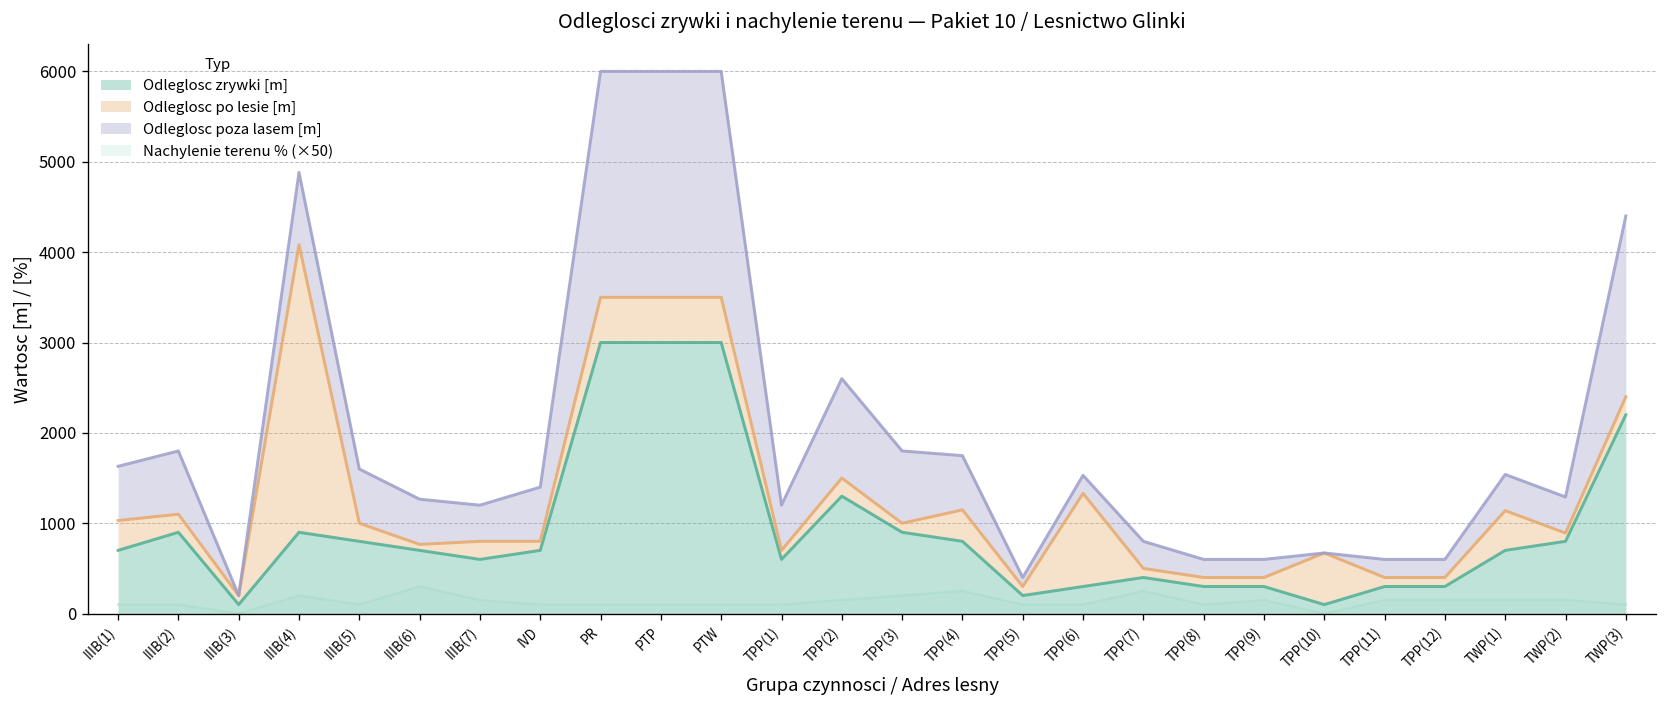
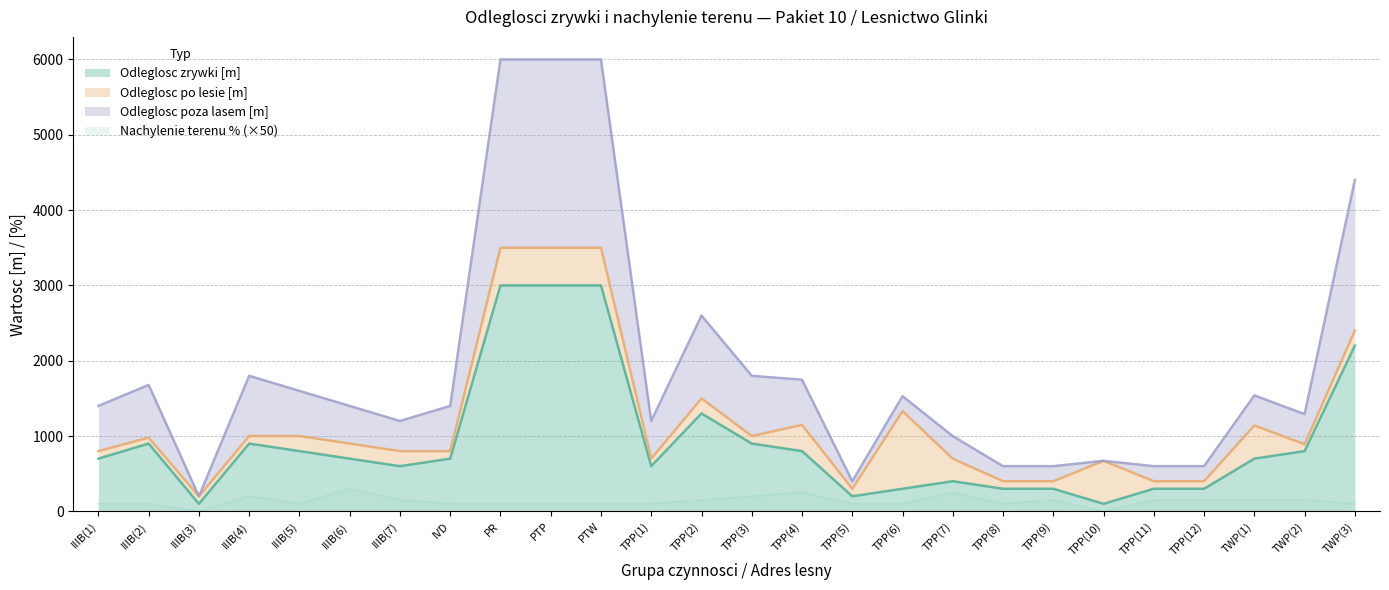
Odleglosc po lesie [m], IIIB(1): 300 -> 100
Odleglosc po lesie [m], IIIB(2): 200 -> 100
Odleglosc po lesie [m], IIIB(4): 3200 -> 100
Odleglosc po lesie [m], IIIB(6): 100 -> 200
Odleglosc po lesie [m], TPP(7): 100 -> 300
